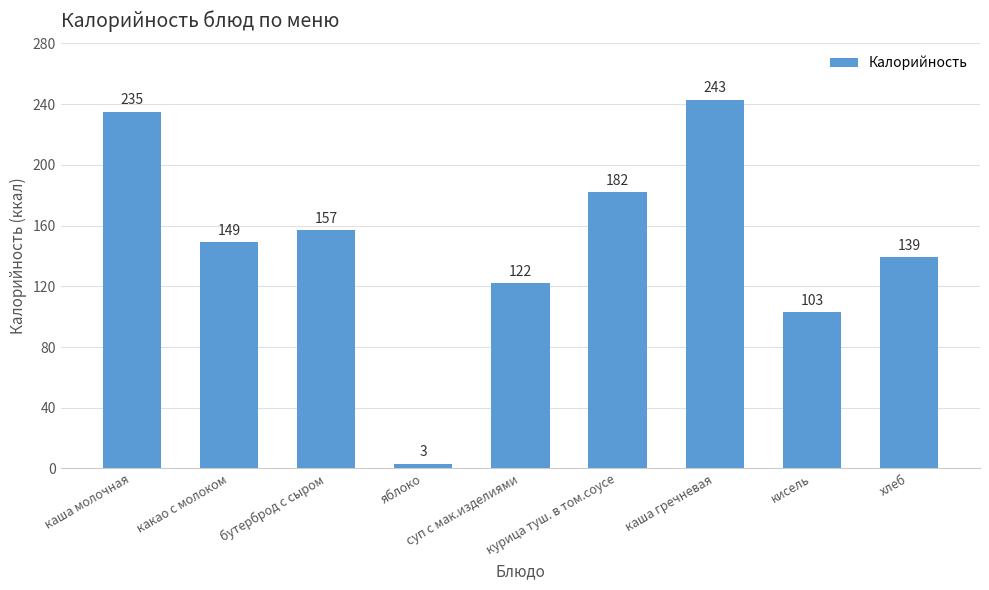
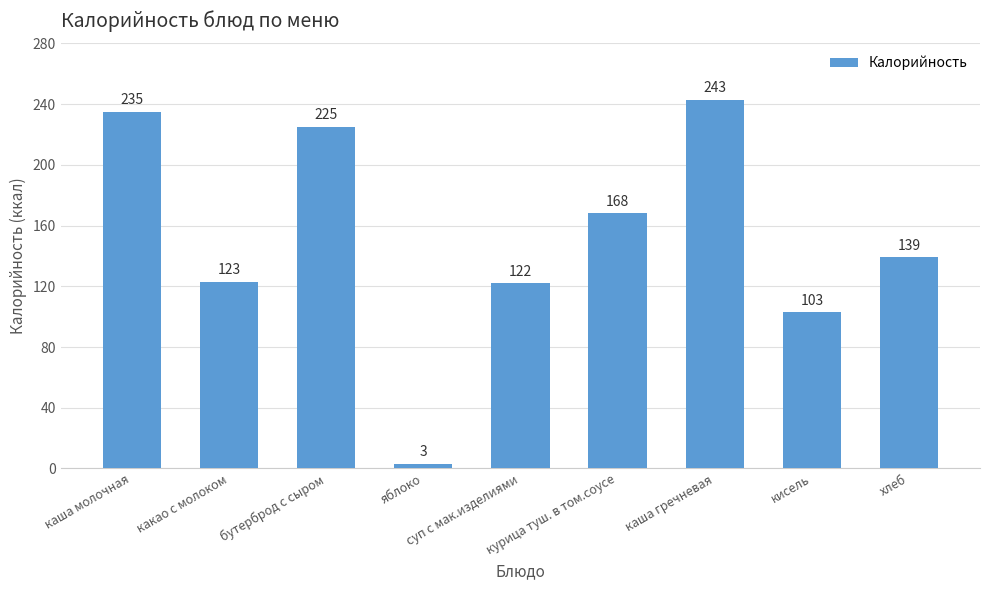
какао с молоком: 149 -> 123
бутерброд с сыром: 157 -> 225
курица туш. в том.соусе: 182 -> 168
